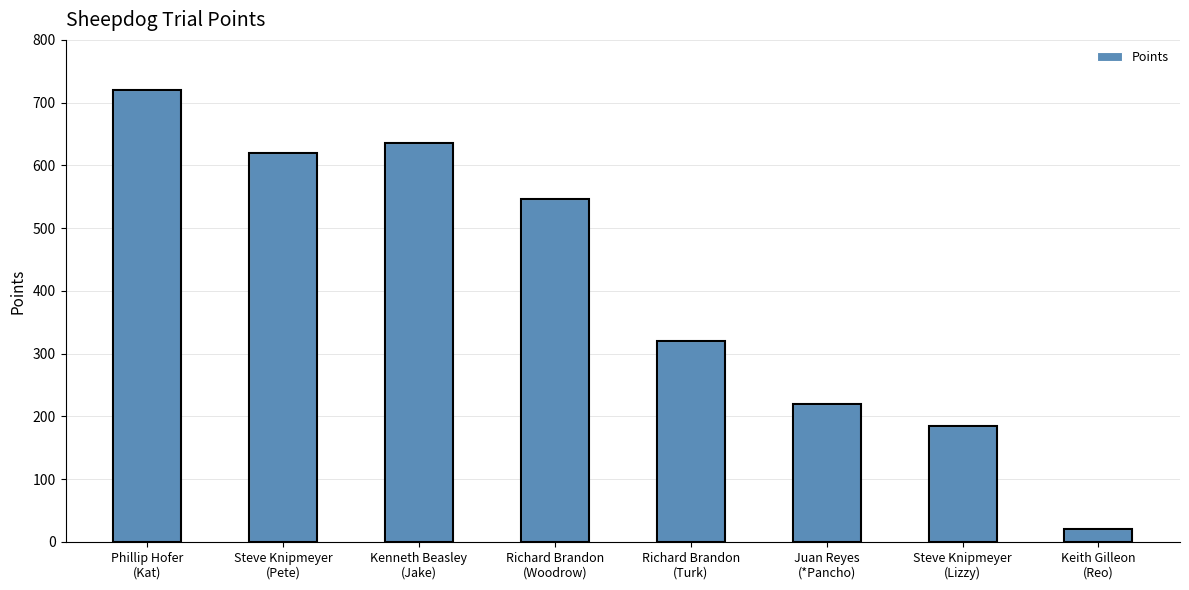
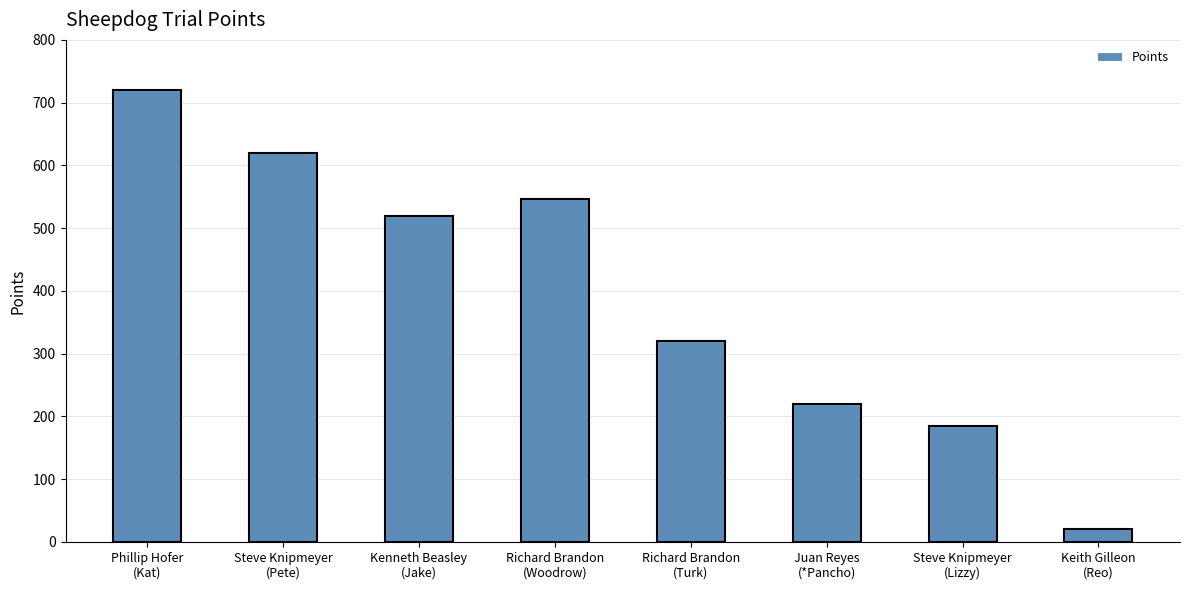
Kenneth Beasley (Jake): 640 -> 520
